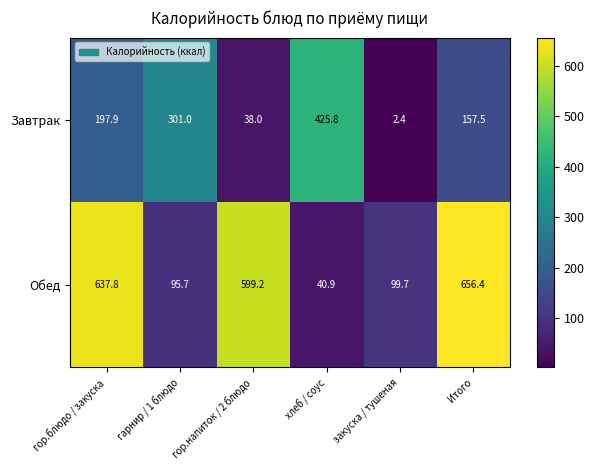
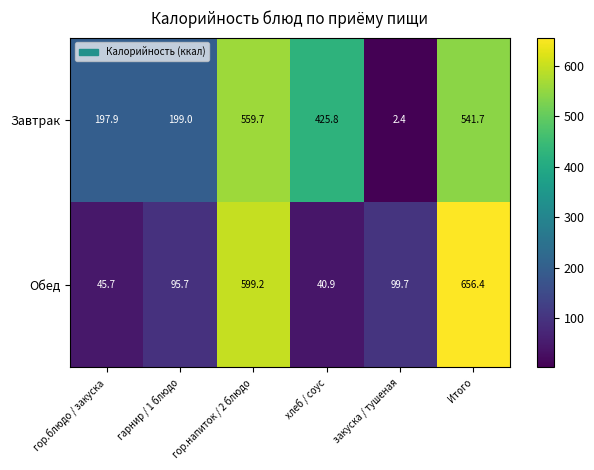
Завтрак, гарнир / 1 блюдо: 301.0 -> 199.0
Завтрак, гор.напиток / 2 блюдо: 38.0 -> 559.7
Завтрак, Итого: 157.5 -> 541.7
Обед, гор.блюдо / закуска: 637.8 -> 45.7
